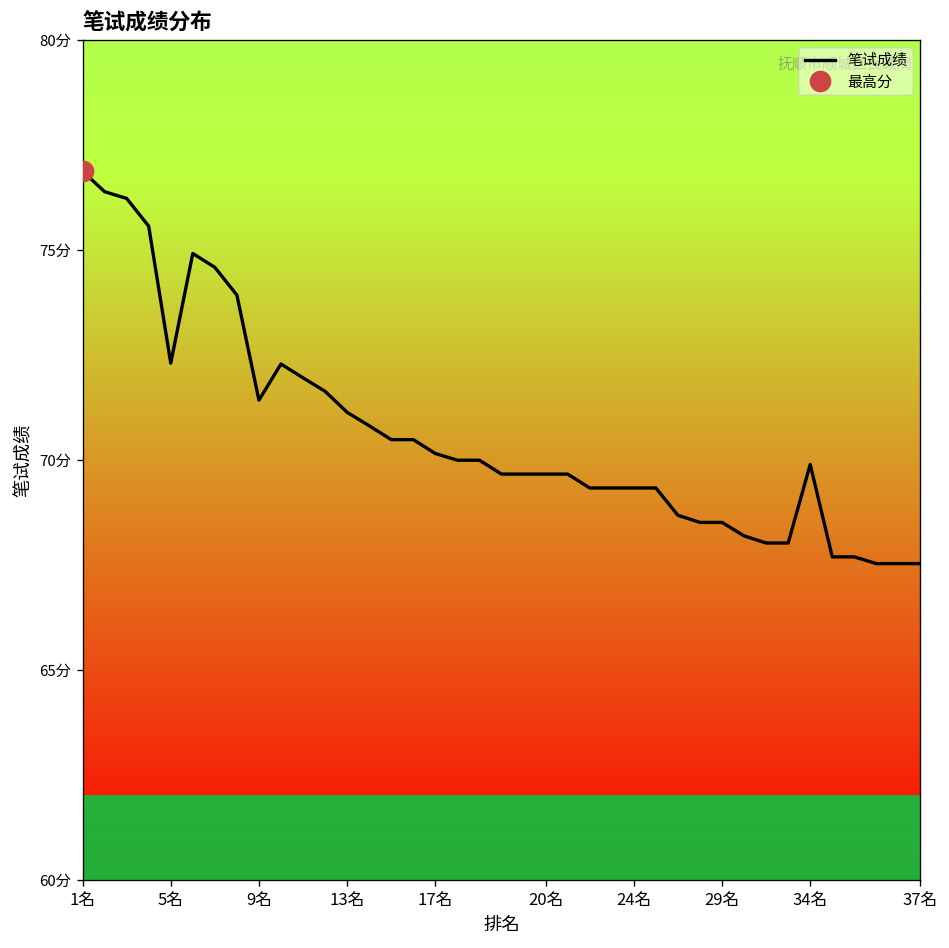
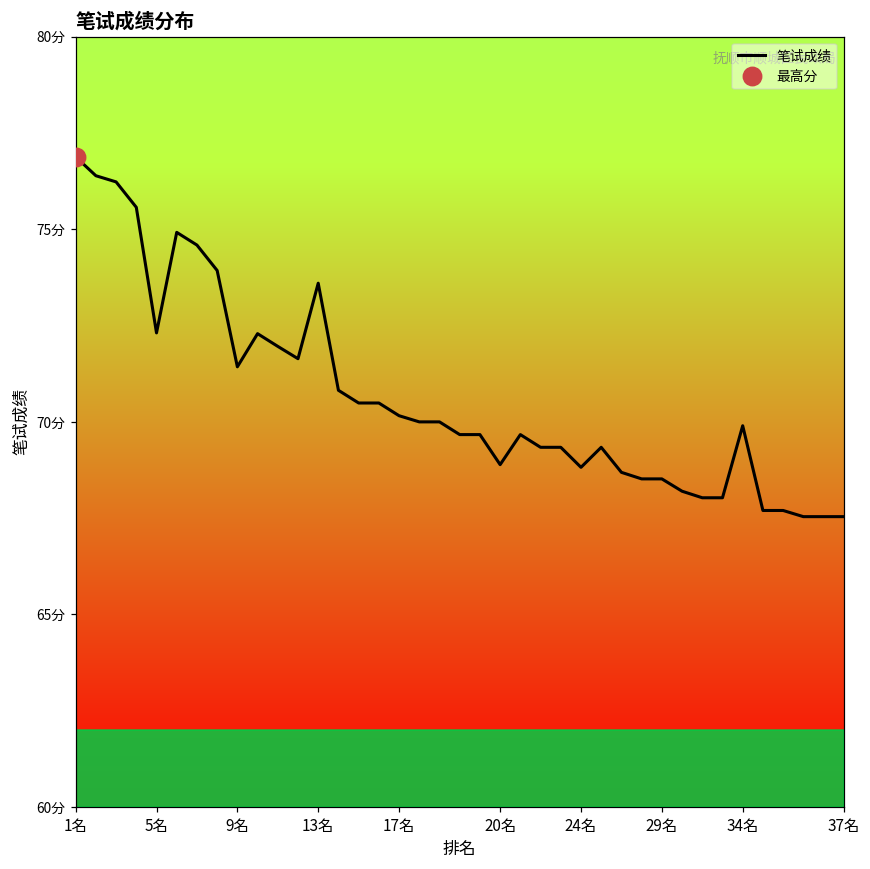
笔试成绩, 13名: 71.1分 -> 73.6分
笔试成绩, 20名: 69.7分 -> 68.9分
笔试成绩, 24名: 69.3分 -> 68.8分
